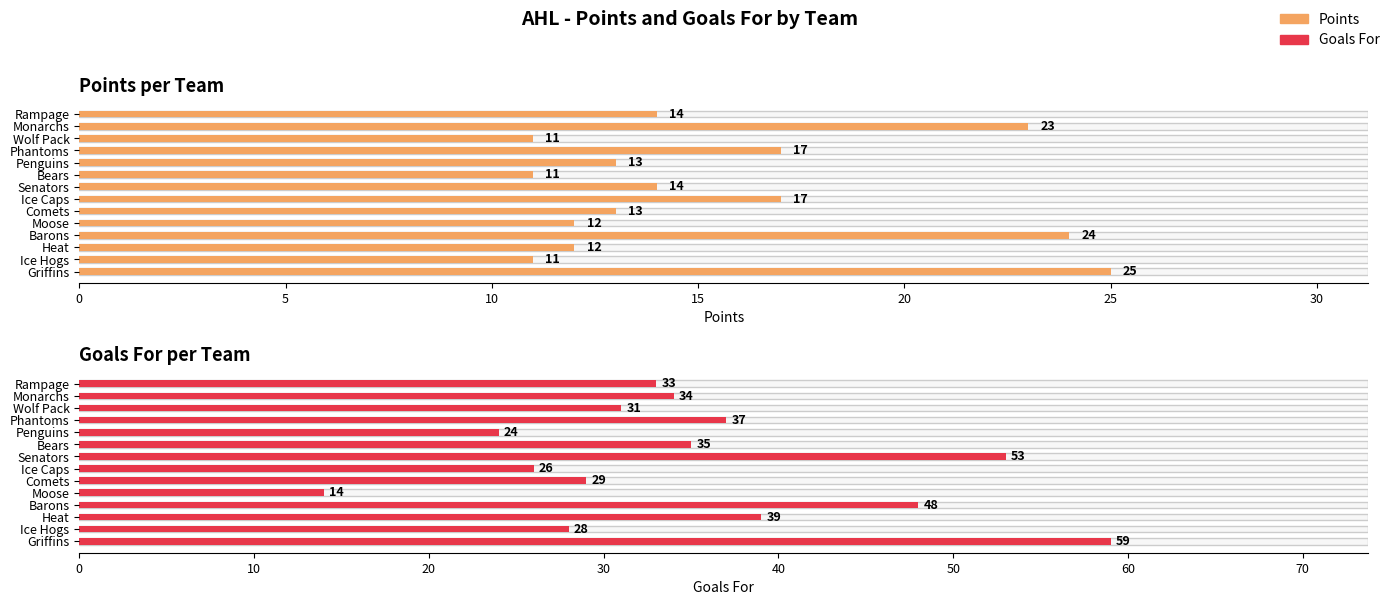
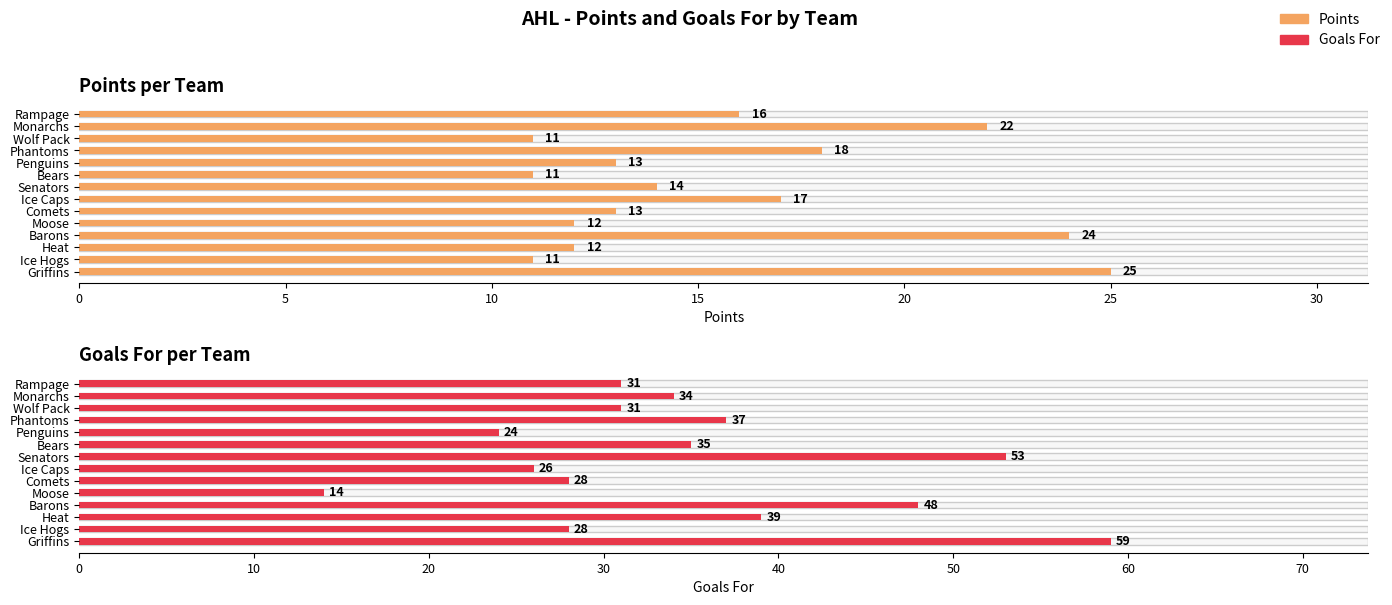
Points per Team, Rampage: 14 -> 16
Points per Team, Monarchs: 23 -> 22
Points per Team, Phantoms: 17 -> 18
Goals For per Team, Rampage: 33 -> 31
Goals For per Team, Comets: 29 -> 28
